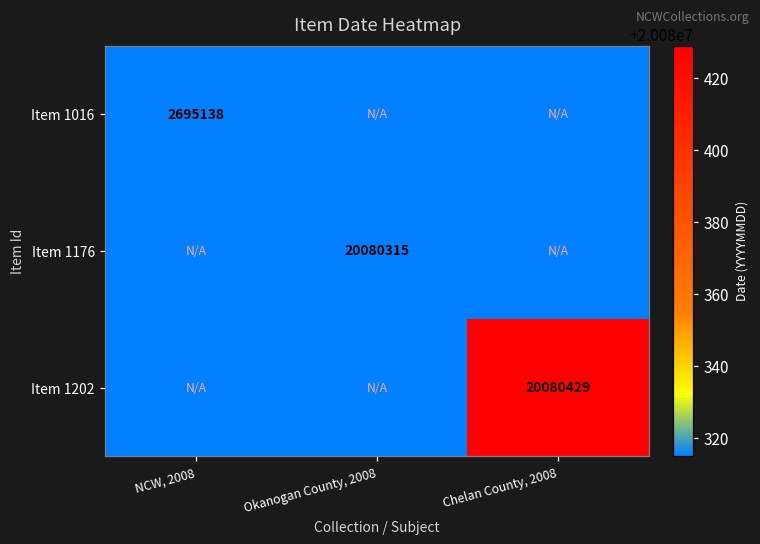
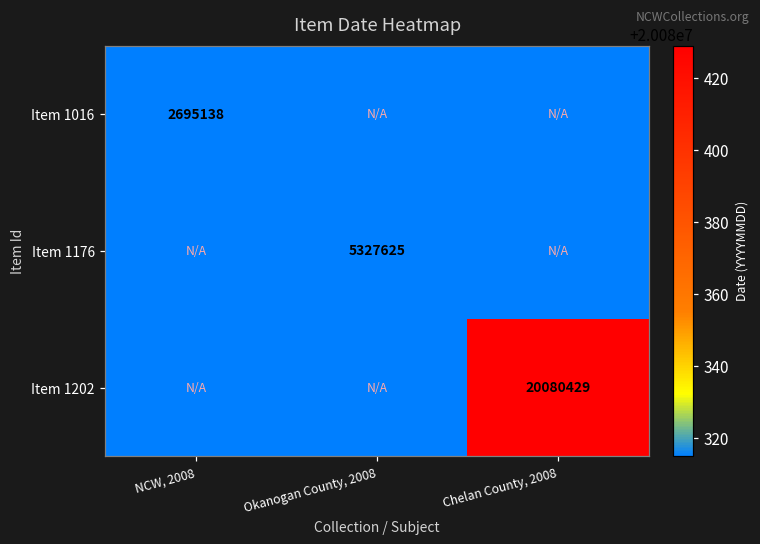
Item 1176, Okanogan County, 2008: 20080315 -> 5327625
